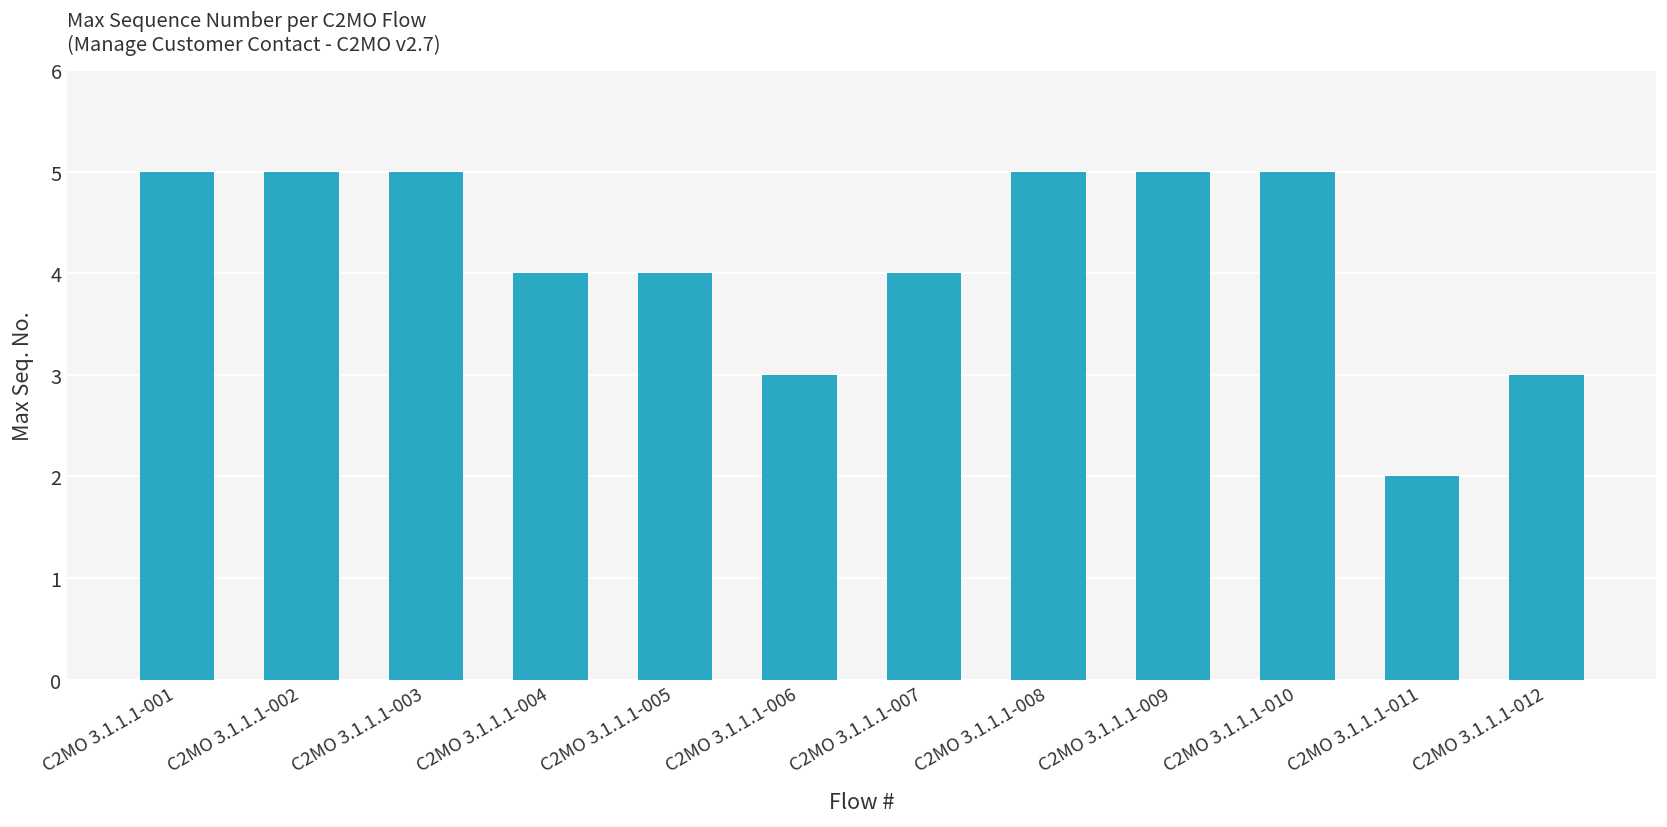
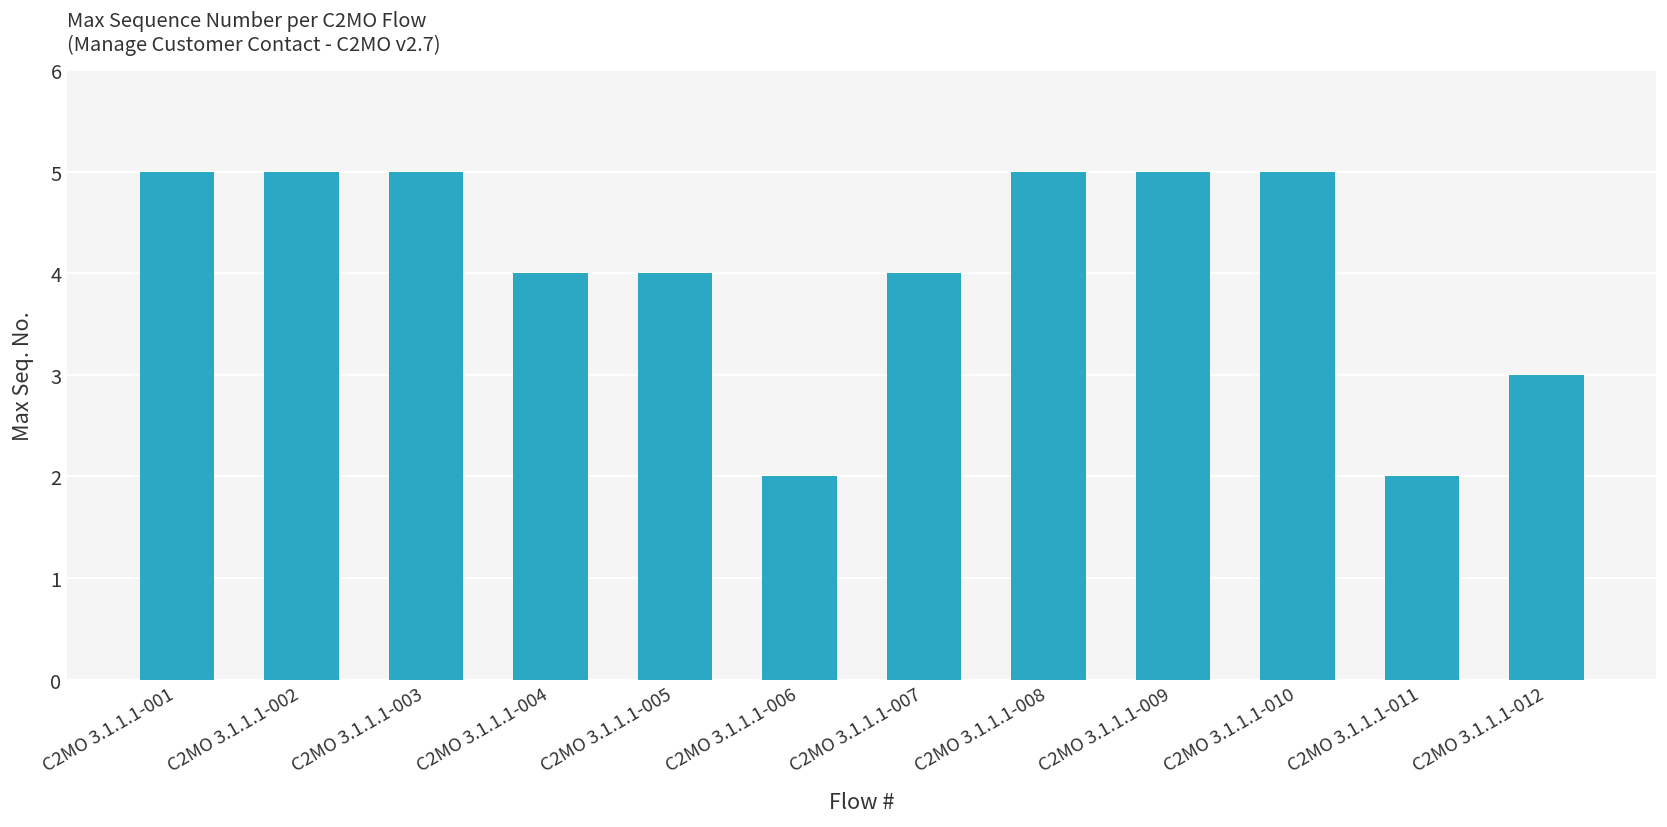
C2MO 3.1.1.1-006: 3 -> 2
